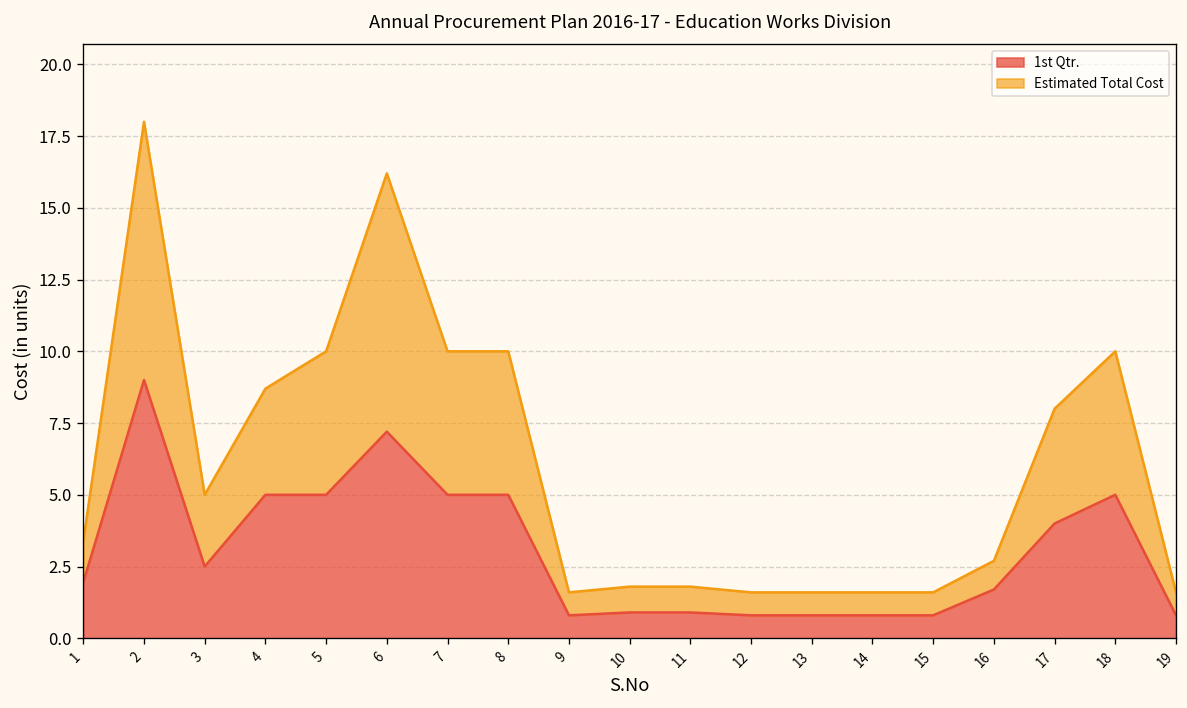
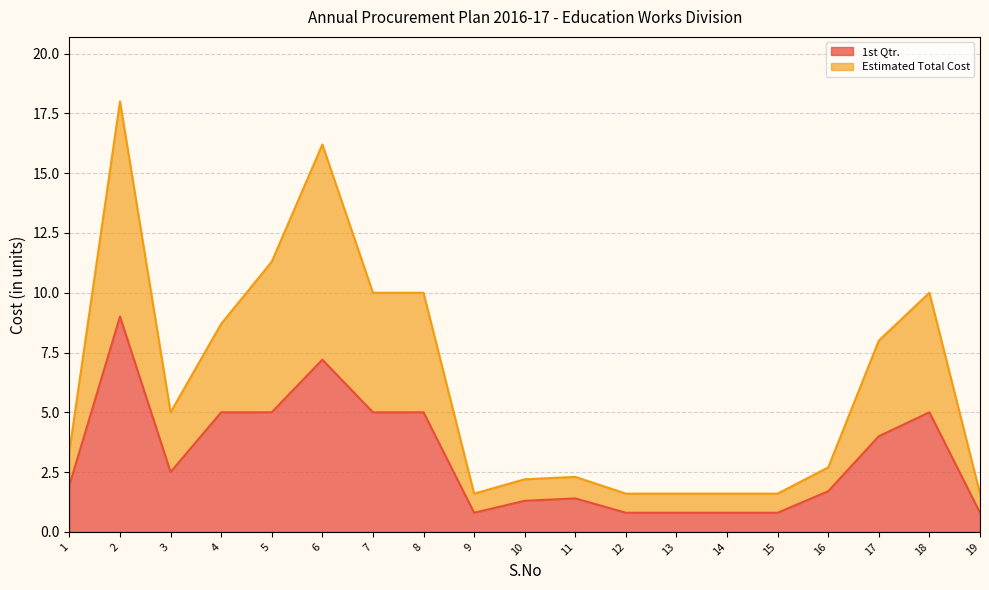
Estimated Total Cost, 5: 5.0 -> 6.3
1st Qtr., 10: 0.9 -> 1.3
1st Qtr., 11: 0.9 -> 1.4
